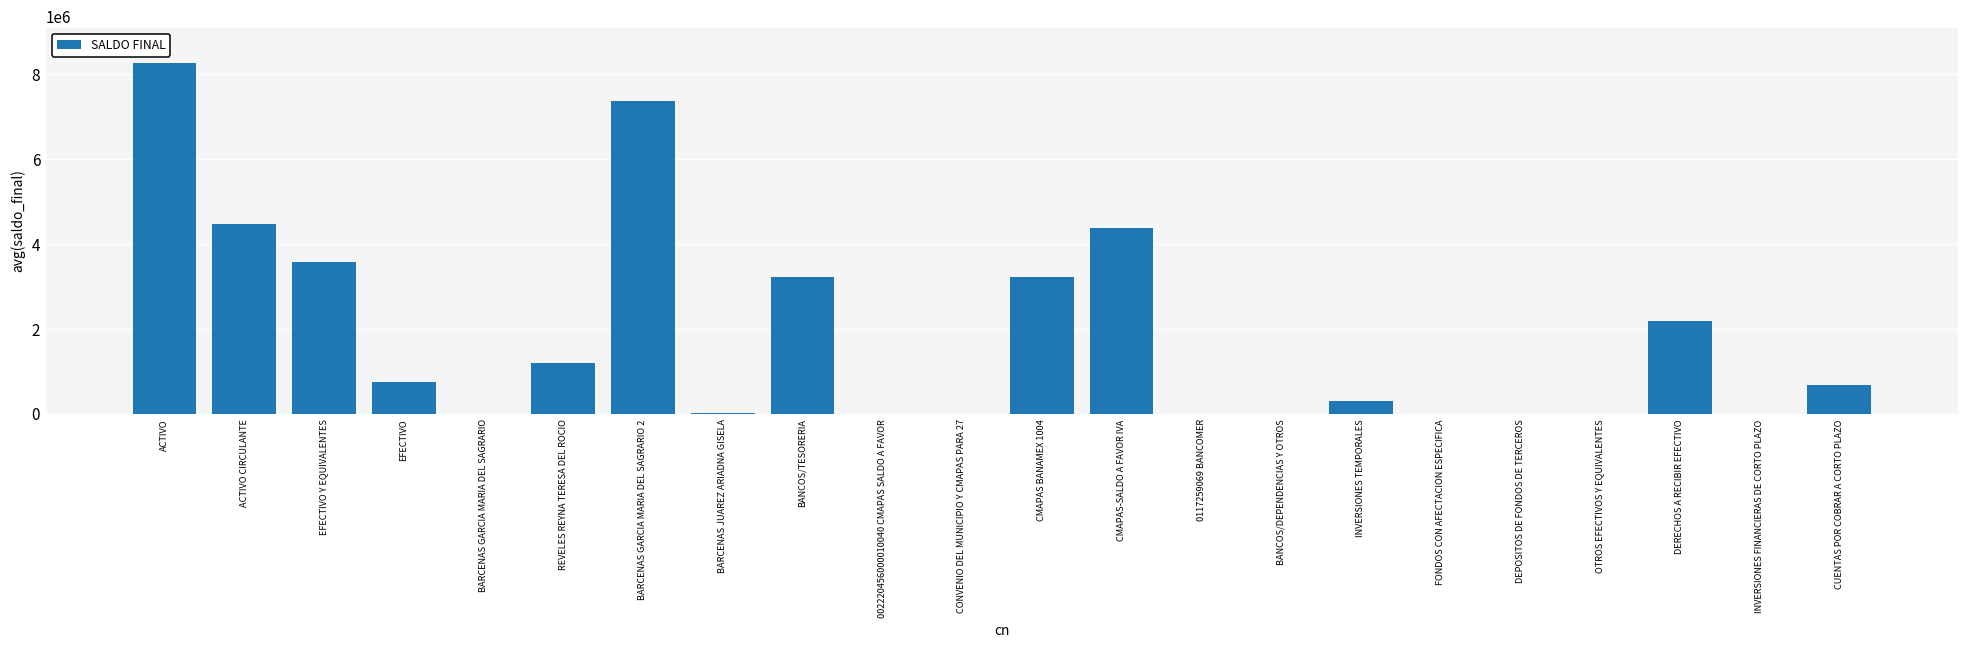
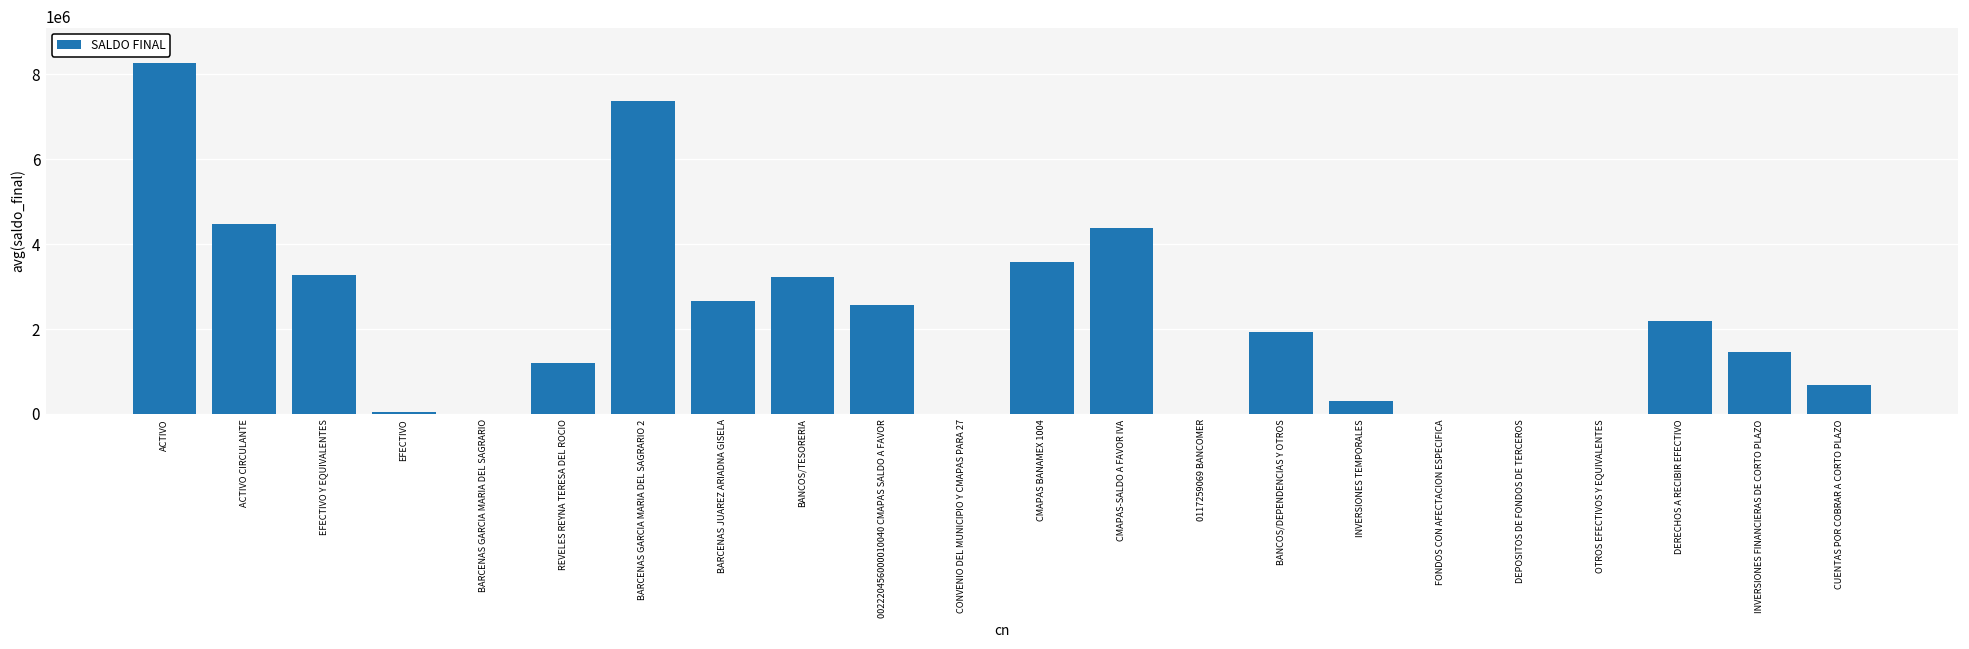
EFECTIVO Y EQUIVALENTES: 3600000 -> 3300000
EFECTIVO: 800000 -> 0
BARCENAS JUAREZ ARIADNA GISELA: 0 -> 2600000
002220456000010040 CMAPAS SALDO A FAVOR: 0 -> 2600000
CMAPAS BANAMEX 1004: 3200000 -> 3600000
BANCOS/DEPENDENCIAS Y OTROS: 0 -> 1900000
INVERSIONES FINANCIERAS DE CORTO PLAZO: 0 -> 1500000
